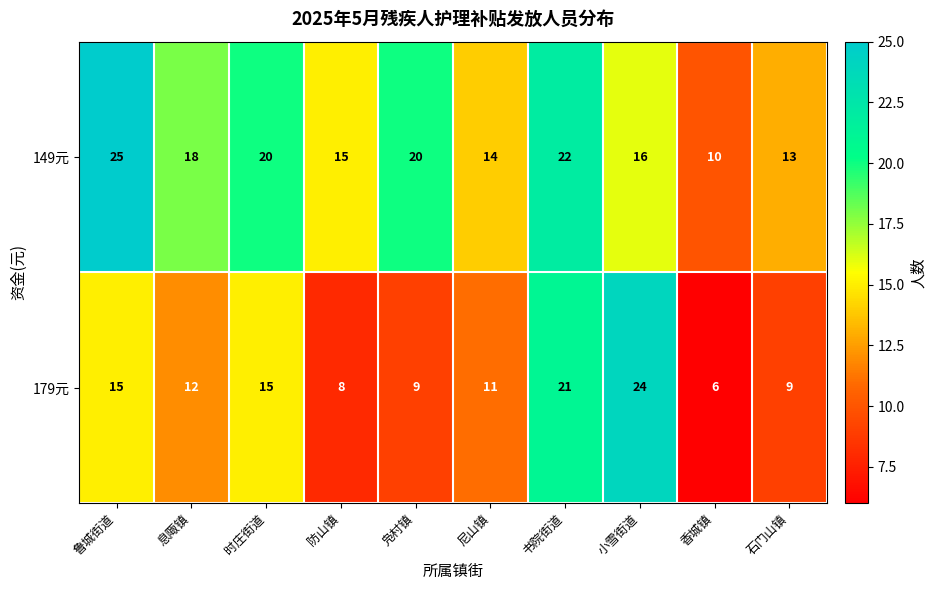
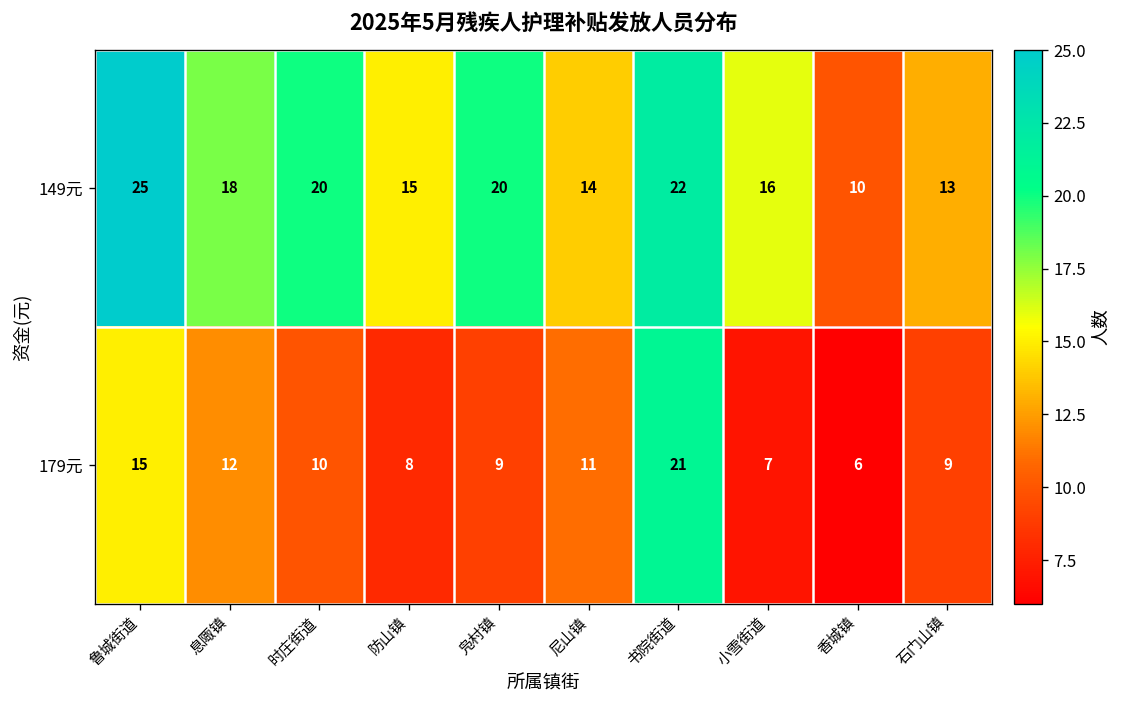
179元, 时庄街道: 15 -> 10
179元, 小雪街道: 24 -> 7
